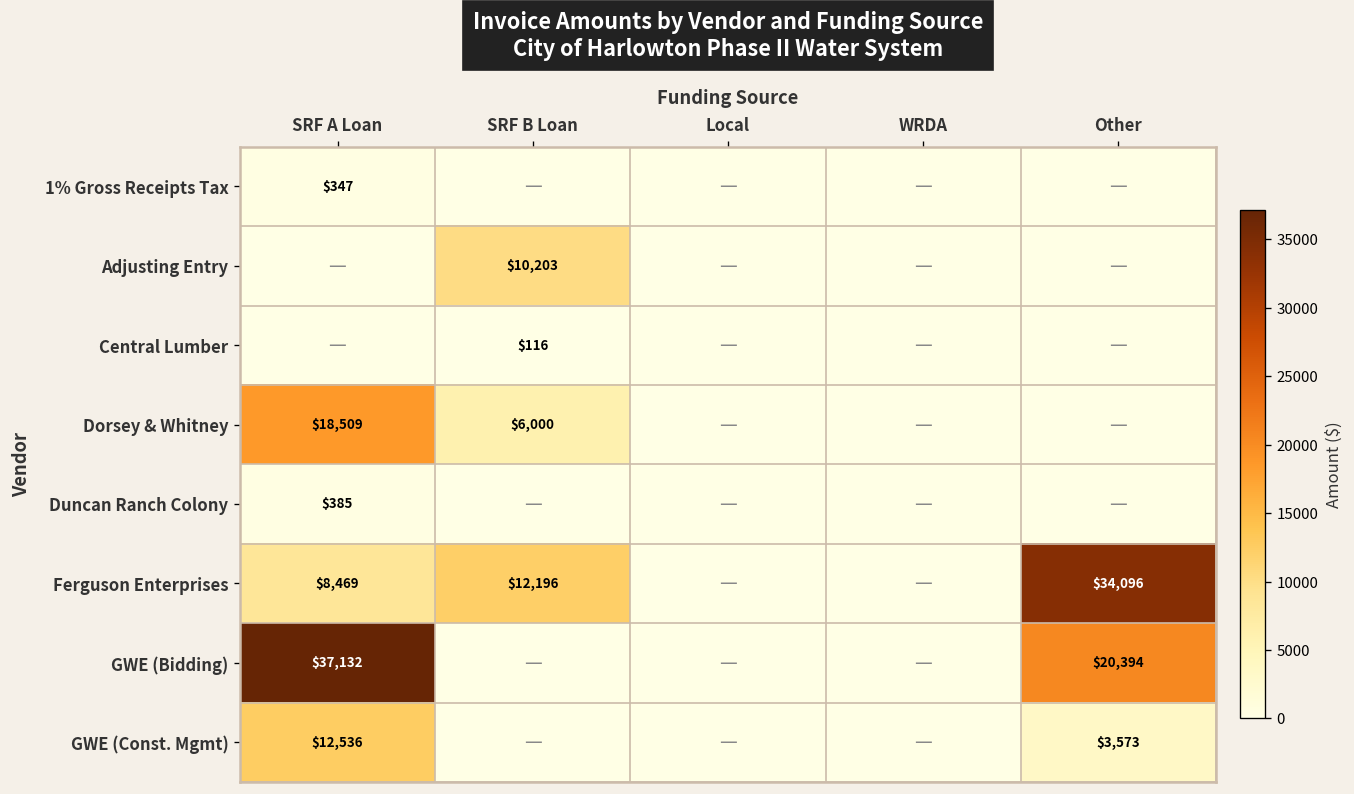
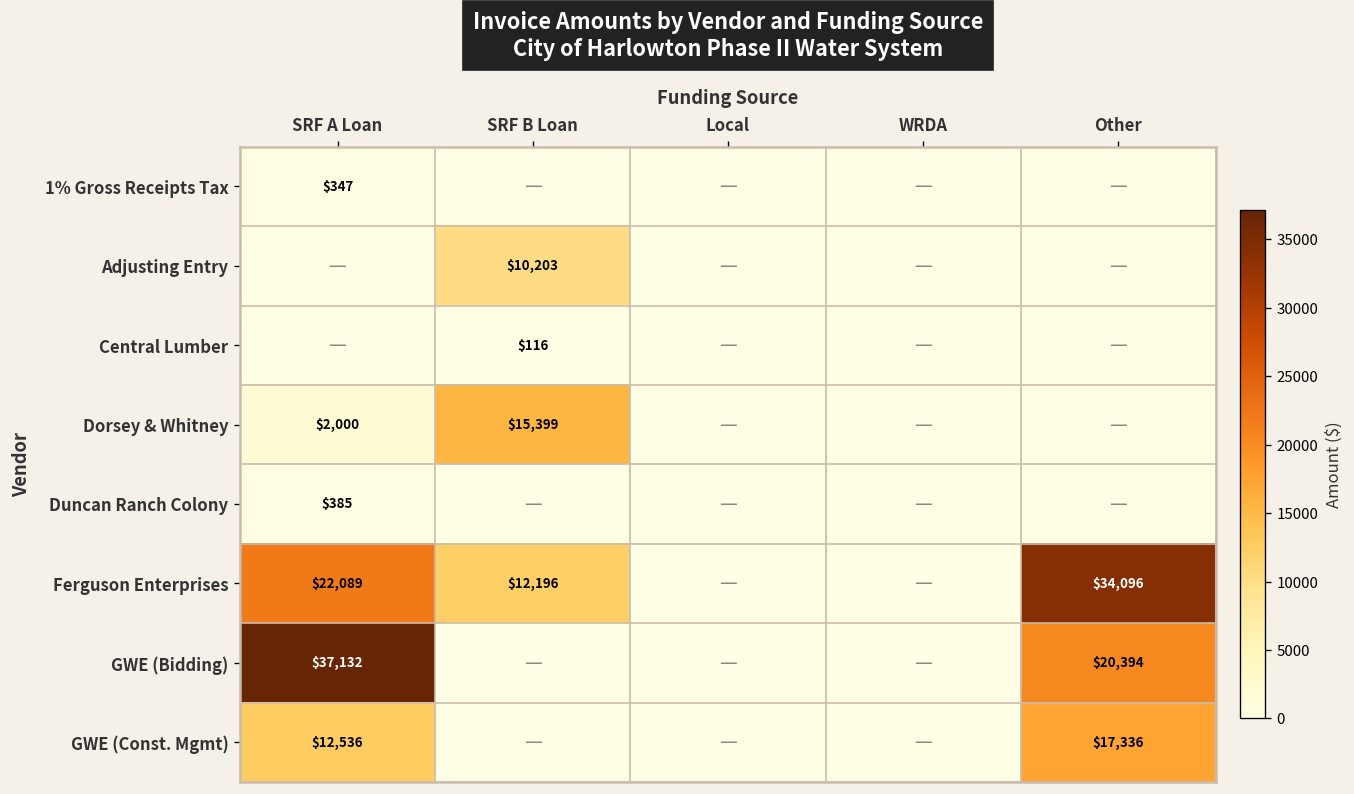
Dorsey & Whitney, SRF A Loan: $18,509 -> $2,000
Dorsey & Whitney, SRF B Loan: $6,000 -> $15,399
Ferguson Enterprises, SRF A Loan: $8,469 -> $22,089
GWE (Const. Mgmt), Other: $3,573 -> $17,336
